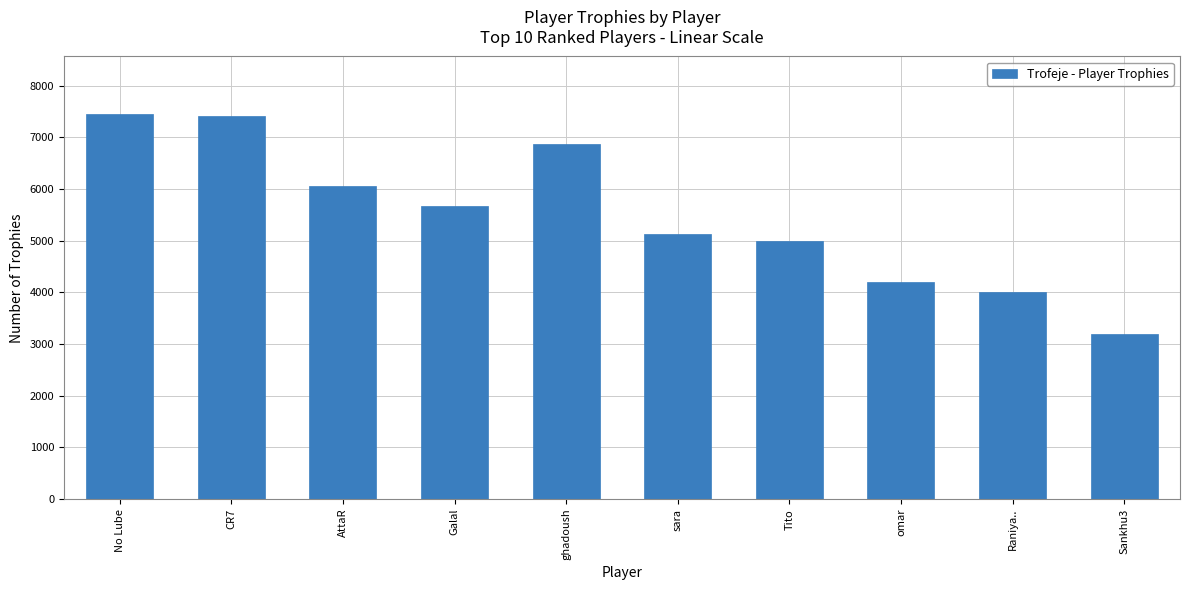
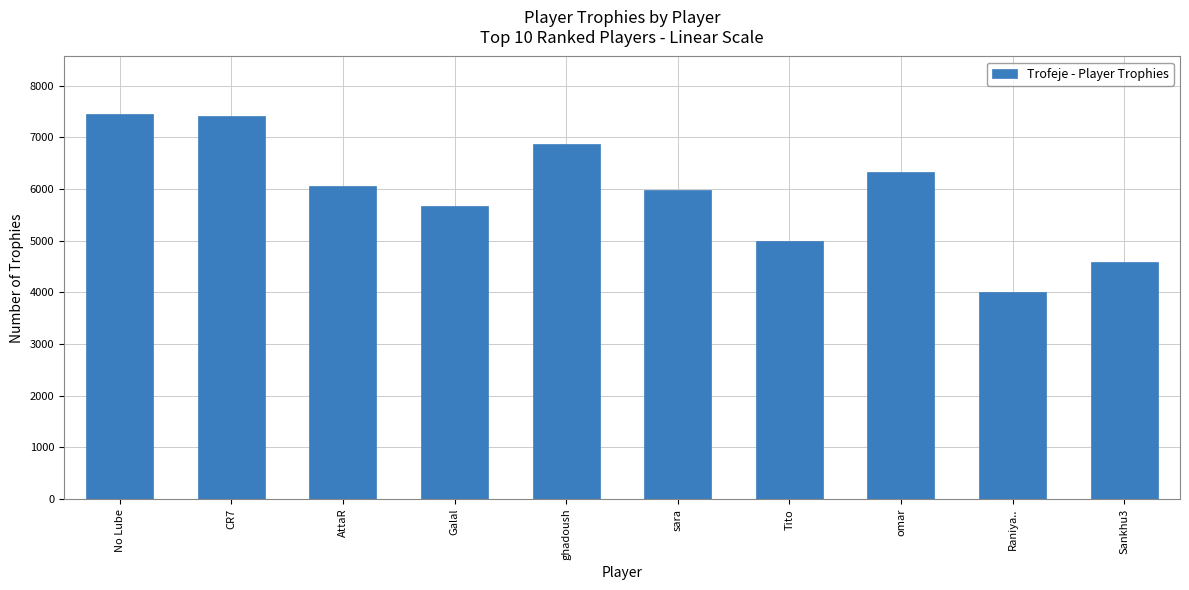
sara: 5100 -> 6000
omar: 4200 -> 6300
Sankhu3: 3200 -> 4600
